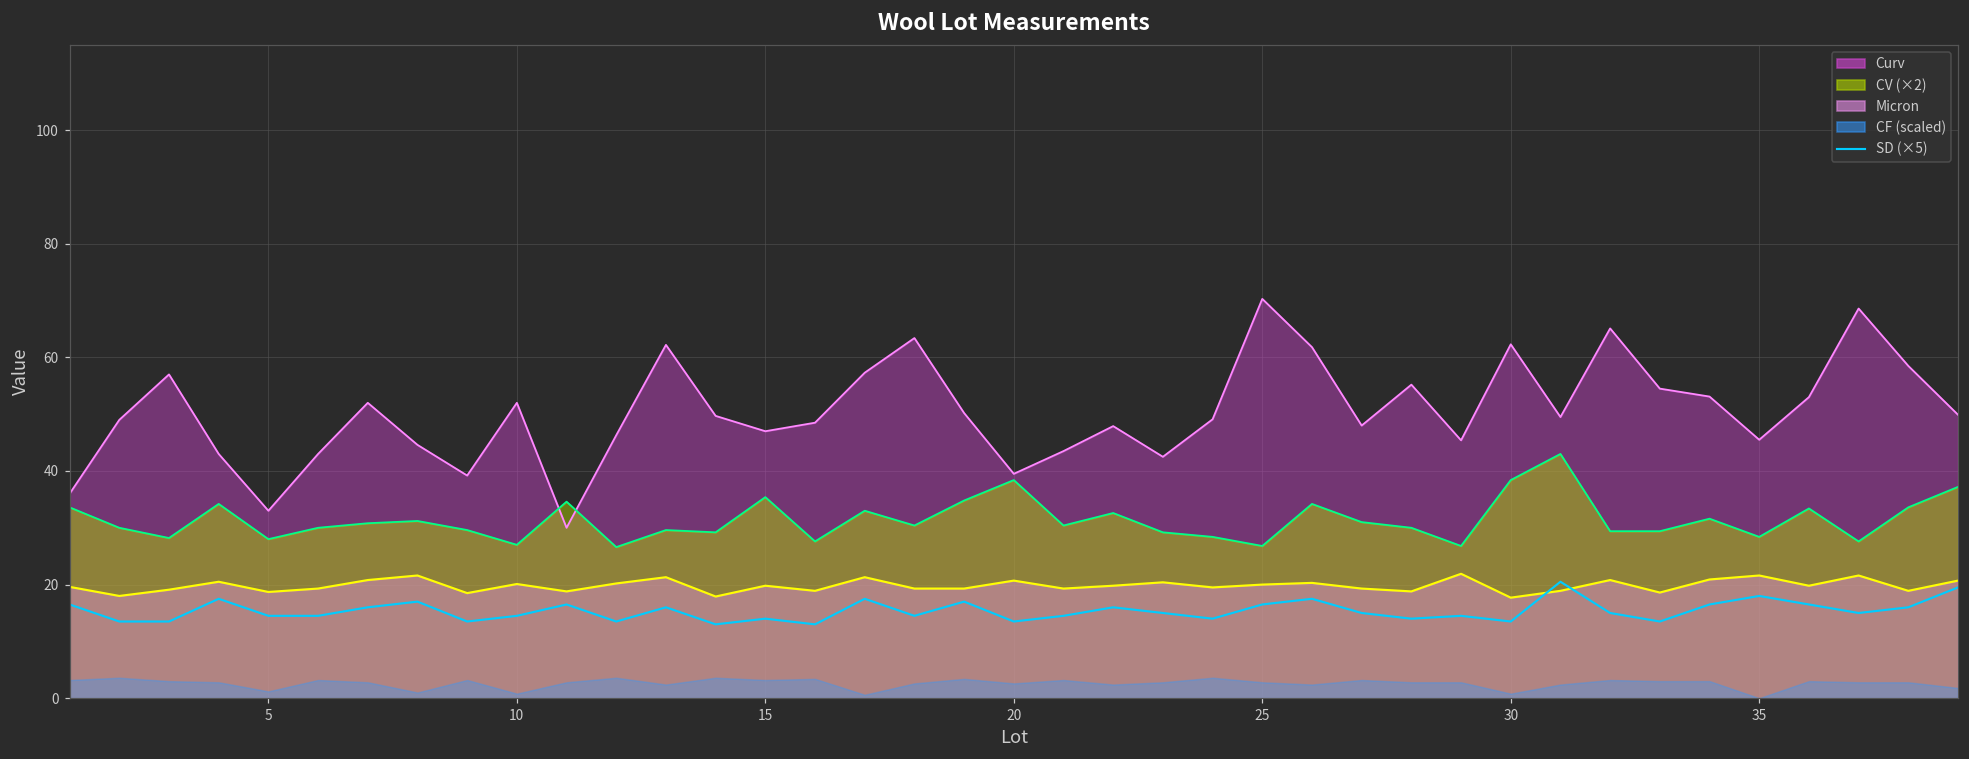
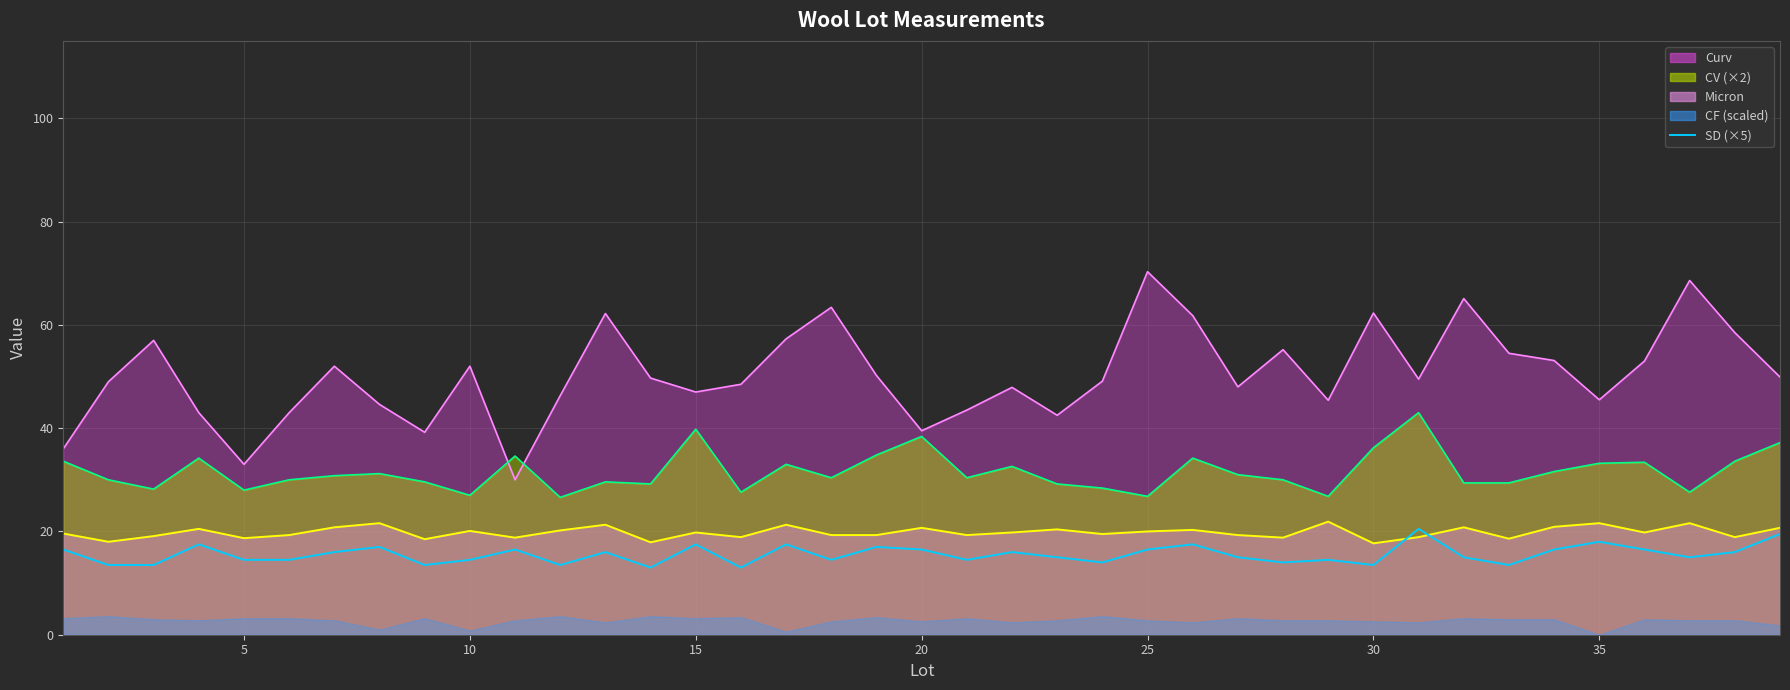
CF (scaled), 5: 1 -> 3
CV (×2), 15: 35 -> 40
SD (×5), 15: 14 -> 18
SD (×5), 20: 14 -> 17
CV (×2), 30: 38 -> 36
CF (scaled), 30: 1 -> 3
CV (×2), 35: 28 -> 33
